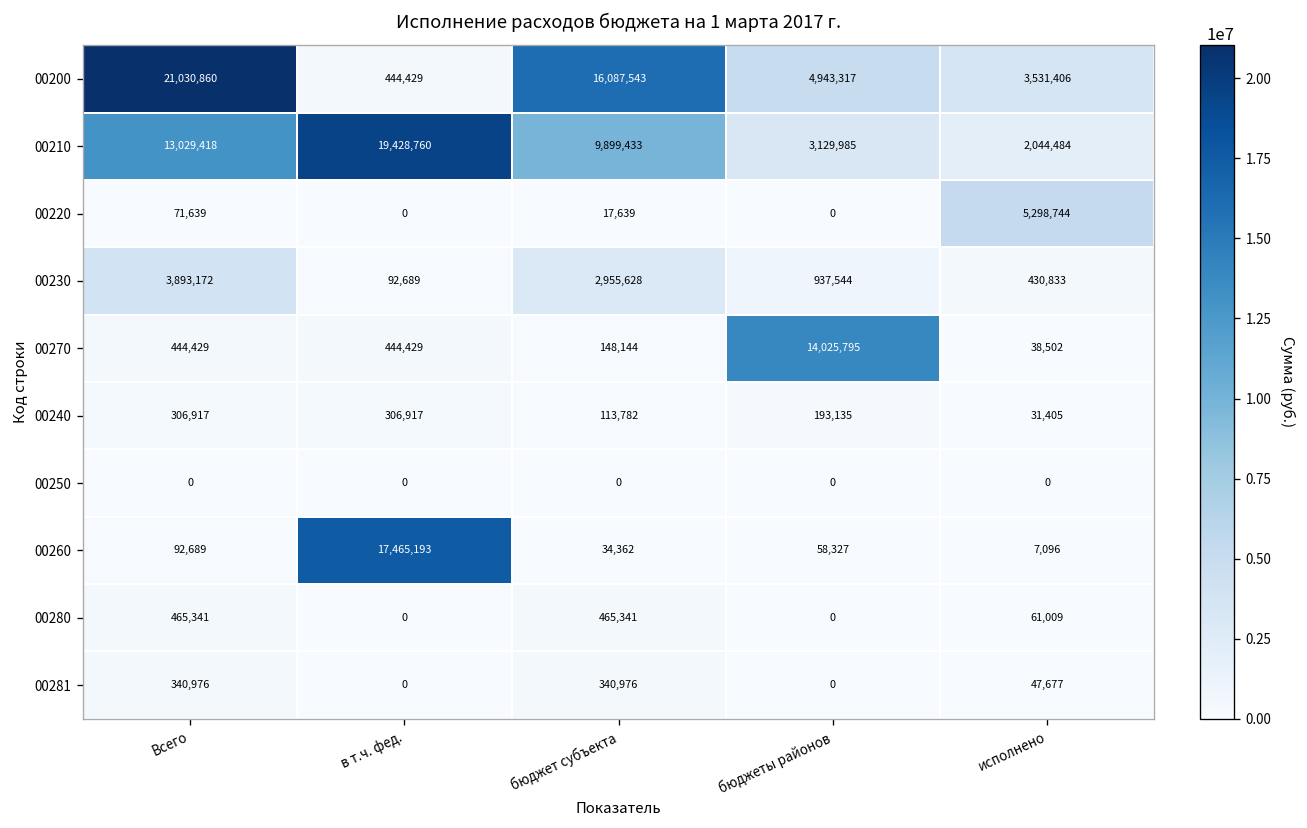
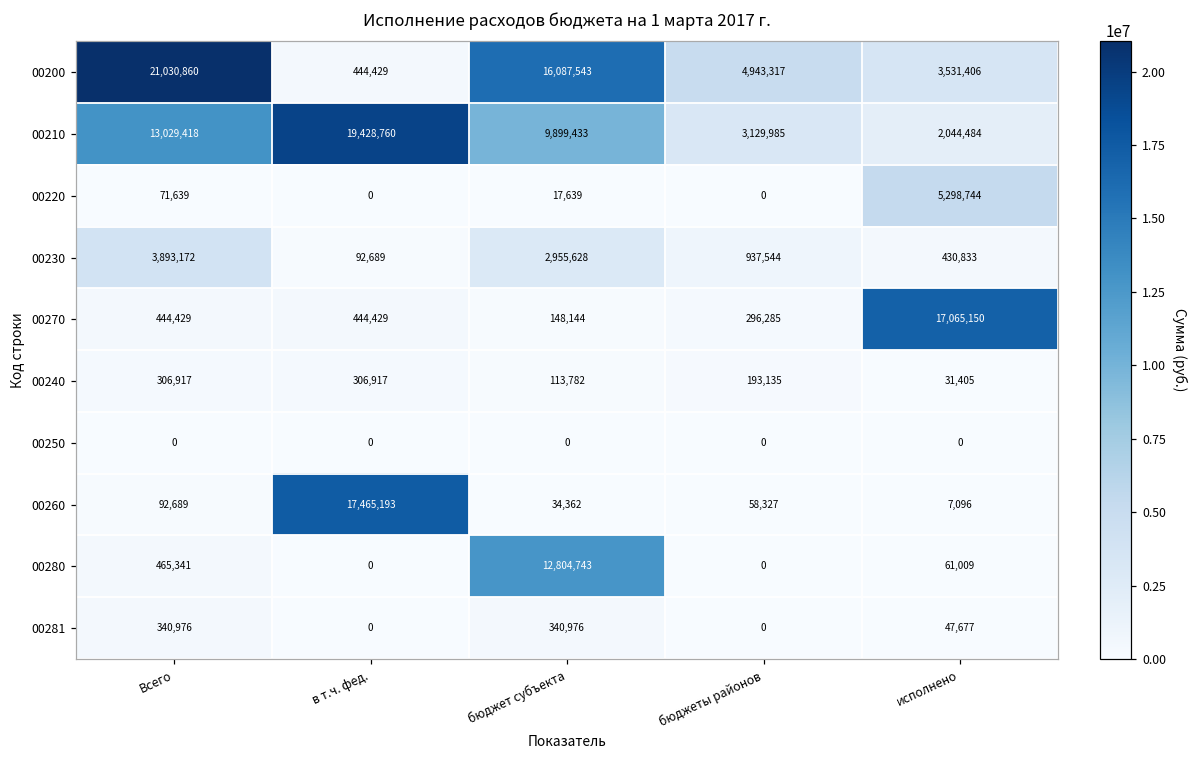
00270, бюджеты районов: 14,025,795 -> 296,285
00270, исполнено: 38,502 -> 17,065,150
00280, бюджет субъекта: 465,341 -> 12,804,743
